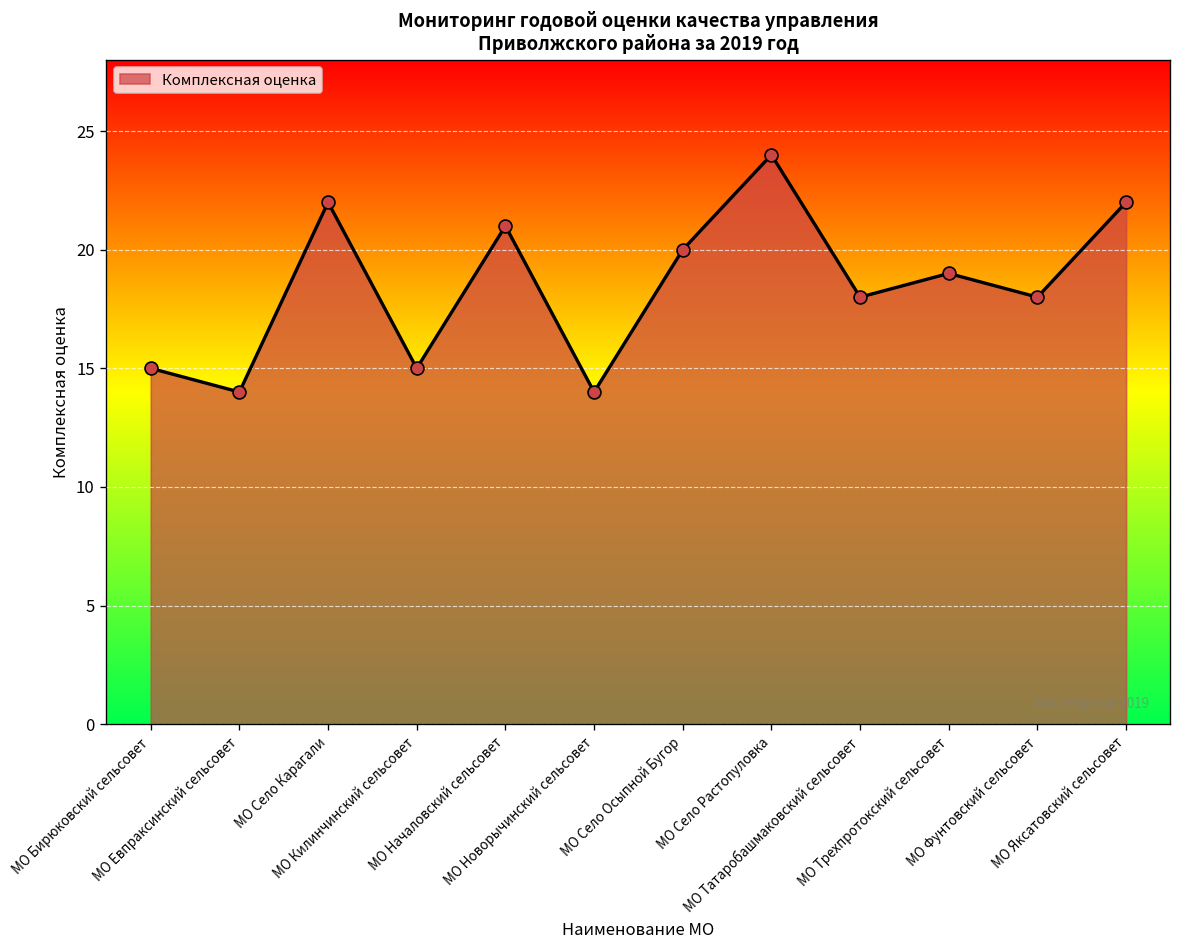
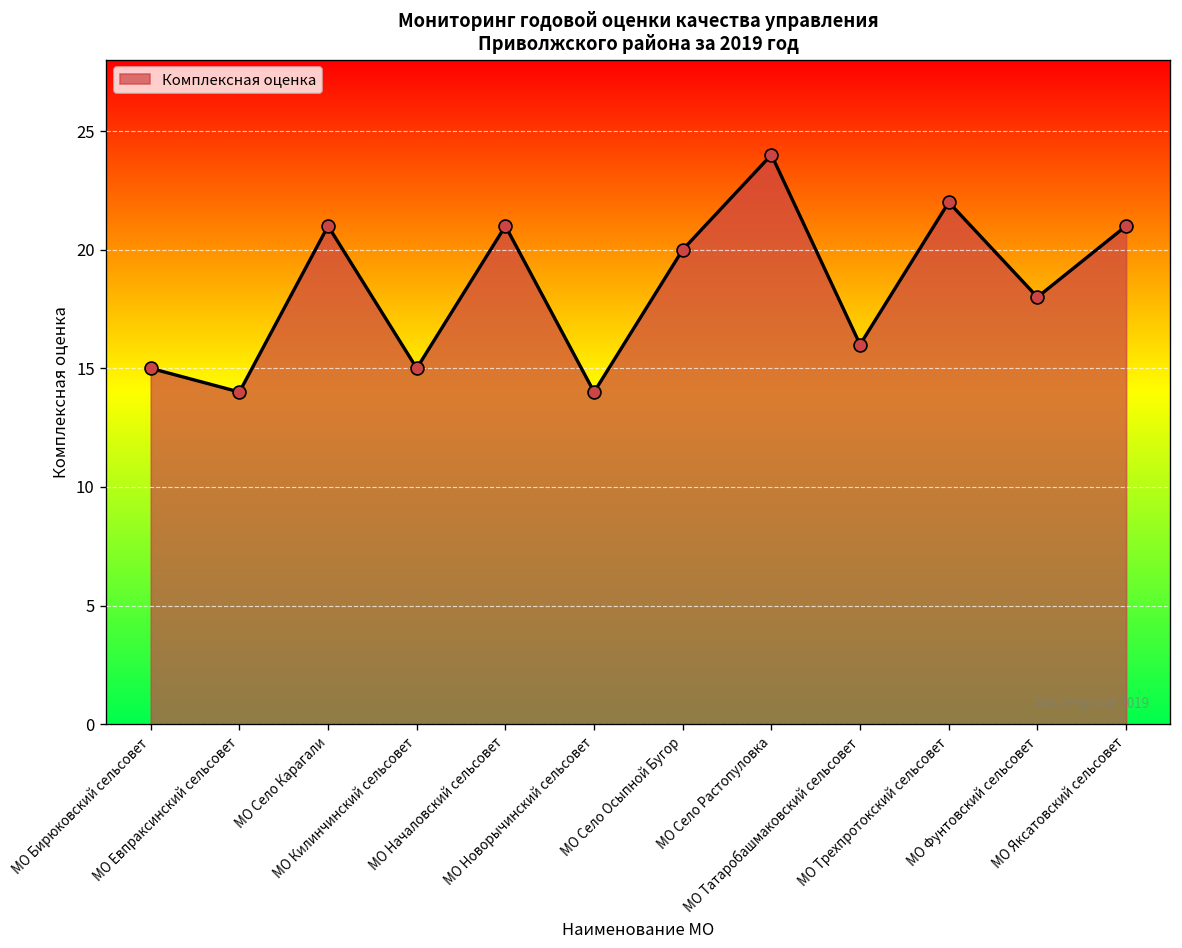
МО Село Карагали: 22 -> 21
МО Татаробашмаковский сельсовет: 18 -> 16
МО Трехпротокский сельсовет: 19 -> 22
МО Яксатовский сельсовет: 22 -> 21
